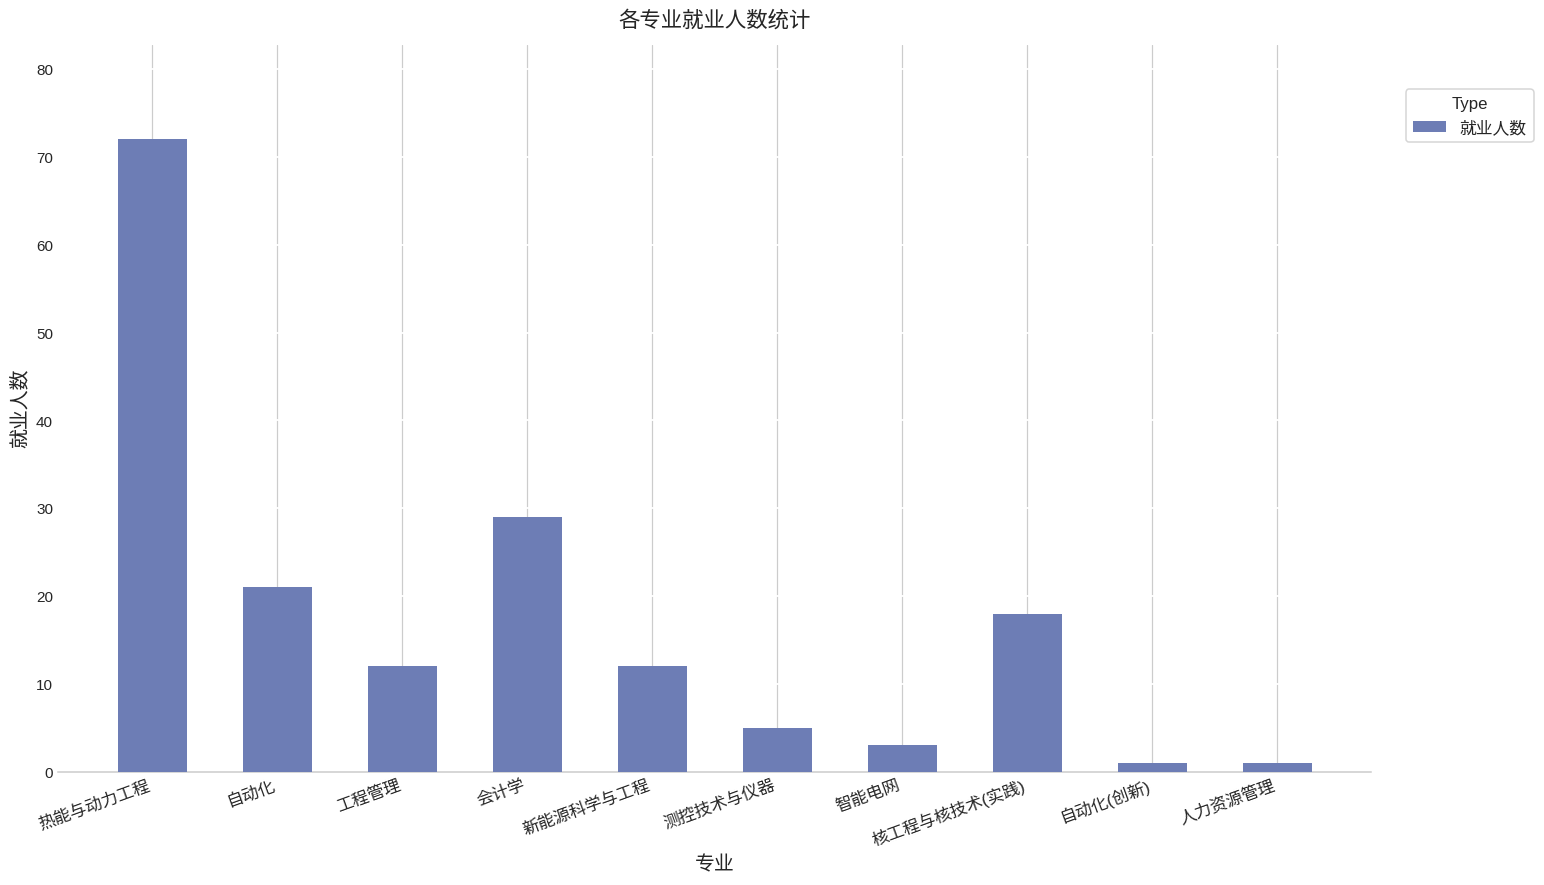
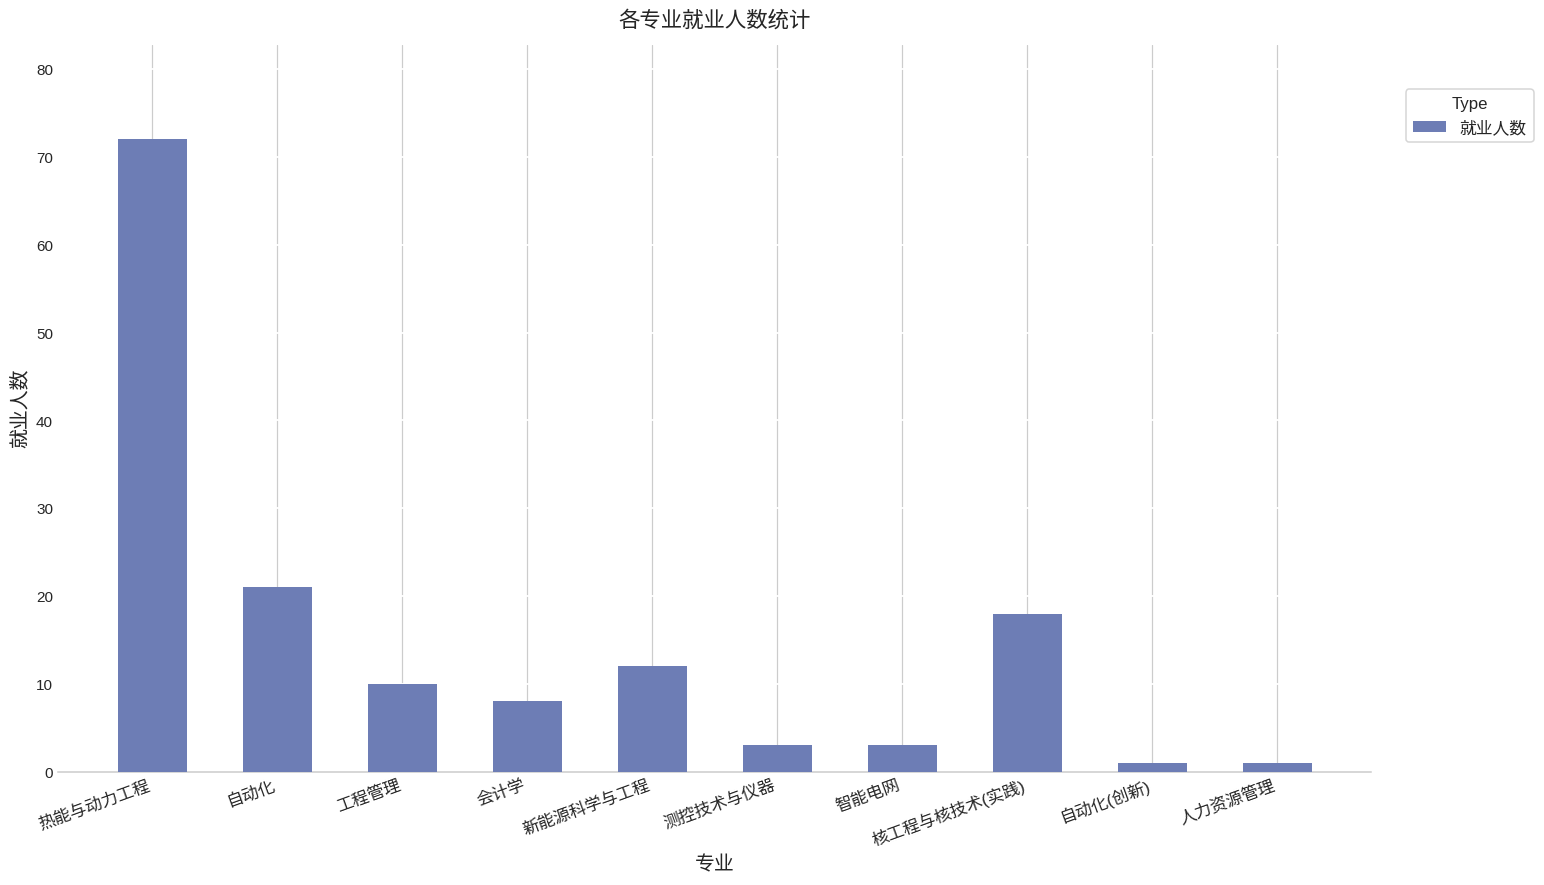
工程管理: 12 -> 10
会计学: 29 -> 8
测控技术与仪器: 5 -> 3
